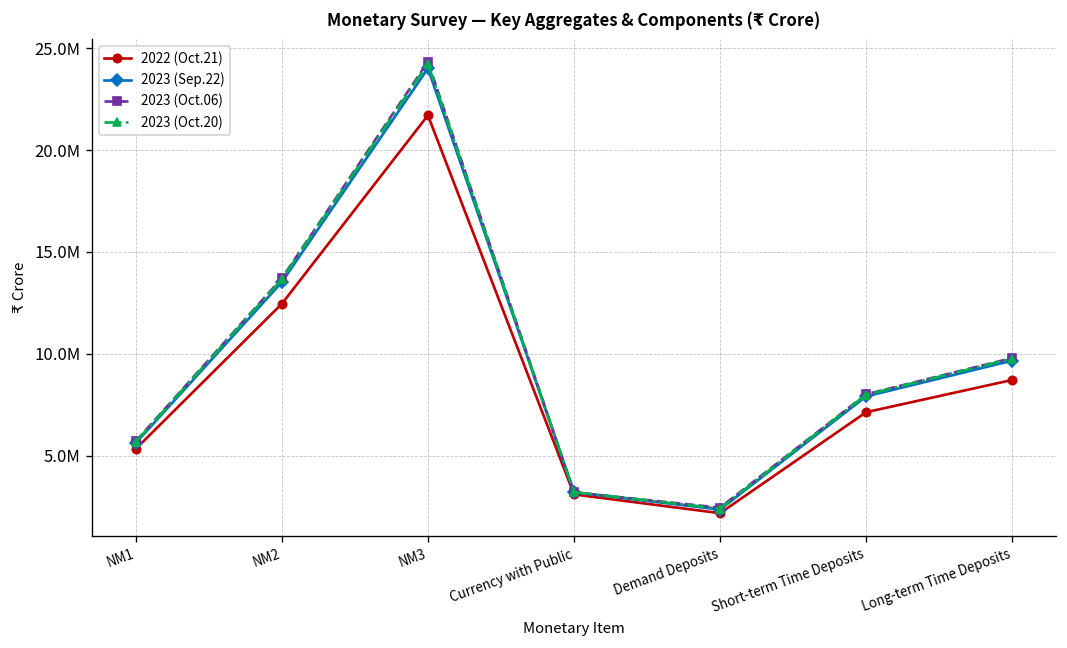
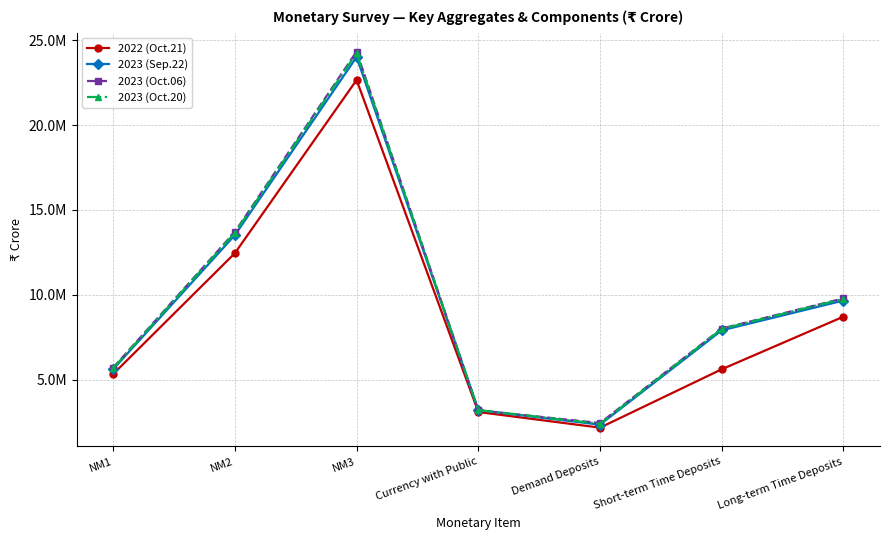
2022 (Oct.21), NM3: 21700000 -> 22700000
2022 (Oct.21), Short-term Time Deposits: 7100000 -> 5600000
